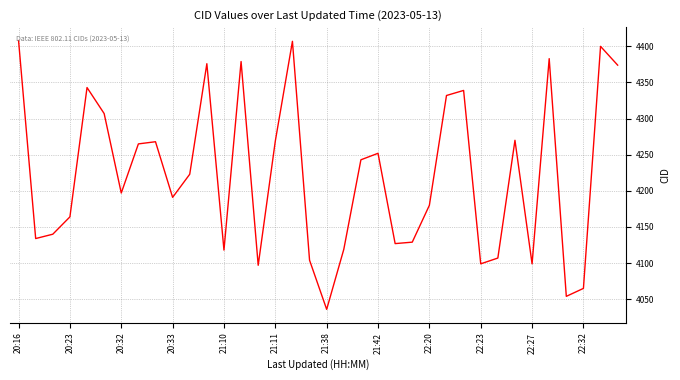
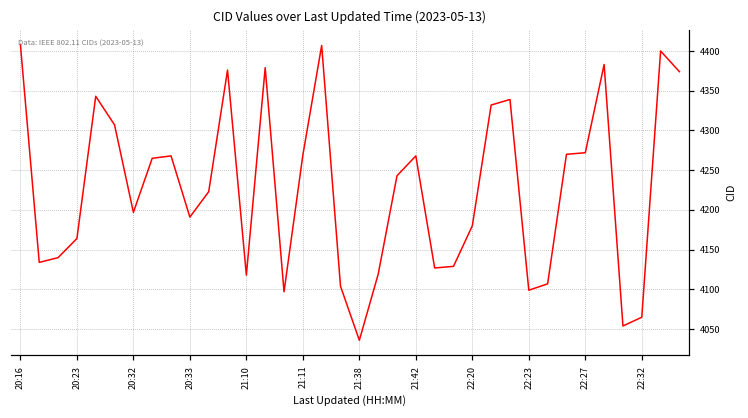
21:42: 4250 -> 4270
22:27: 4100 -> 4270
